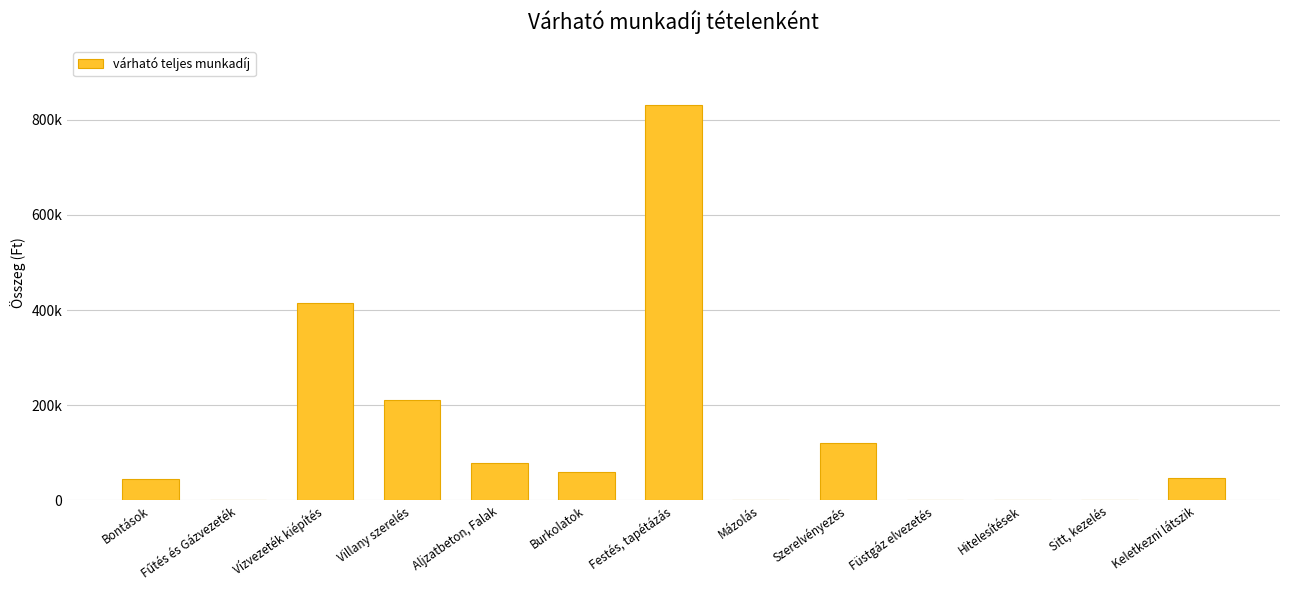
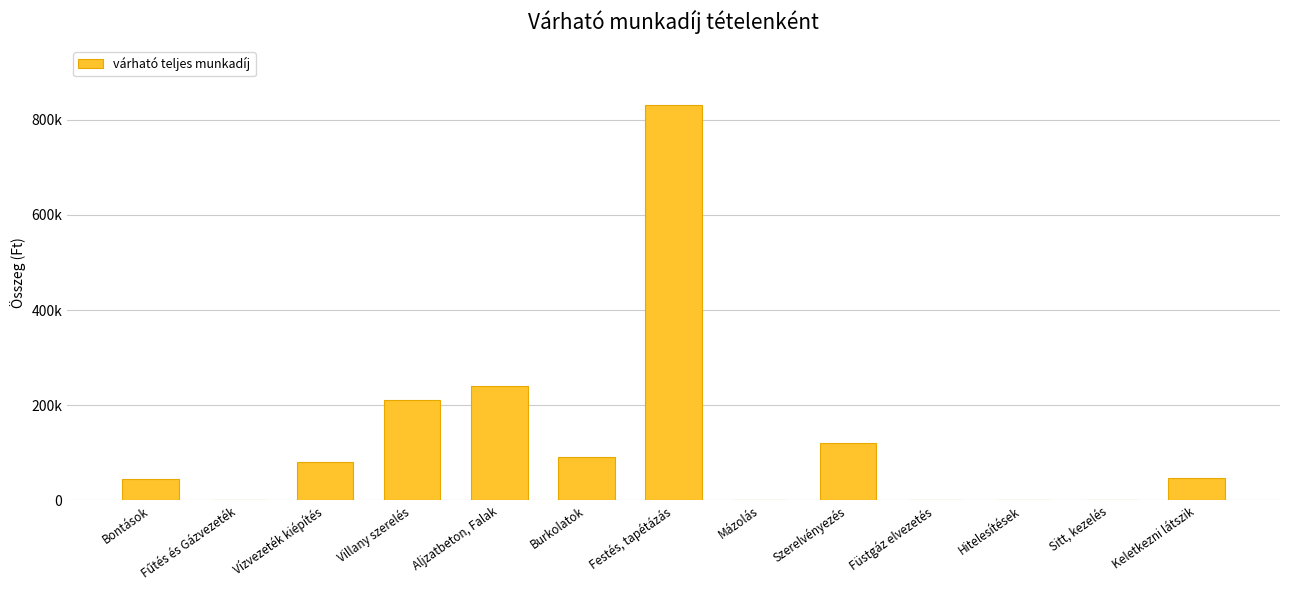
Vízvezeték kiépítés: 420000 -> 80000
Aljzatbeton, Falak: 80000 -> 240000
Burkolatok: 60000 -> 90000
